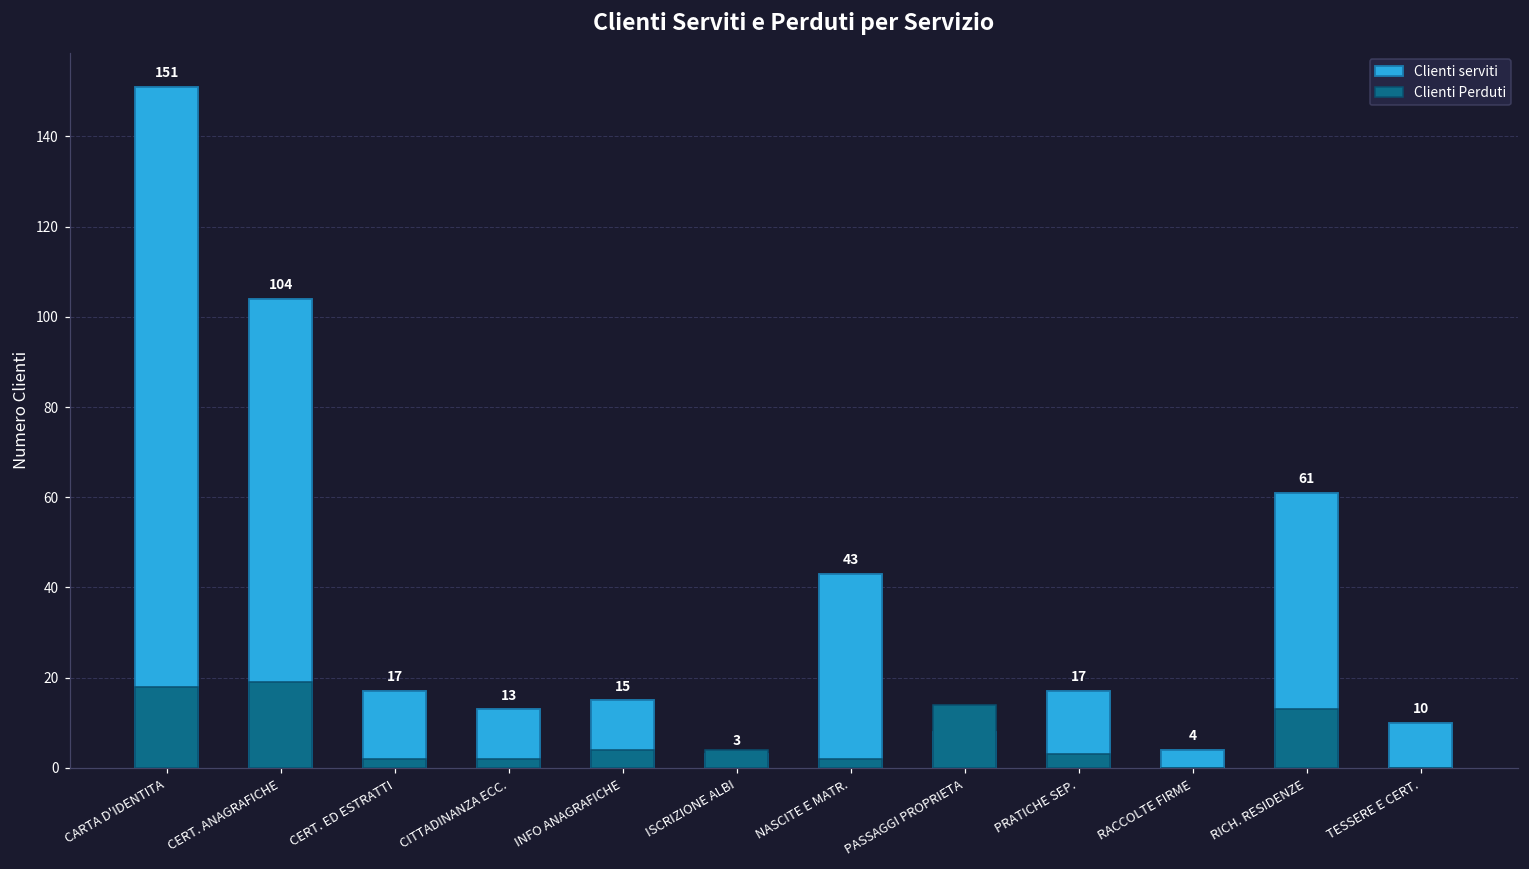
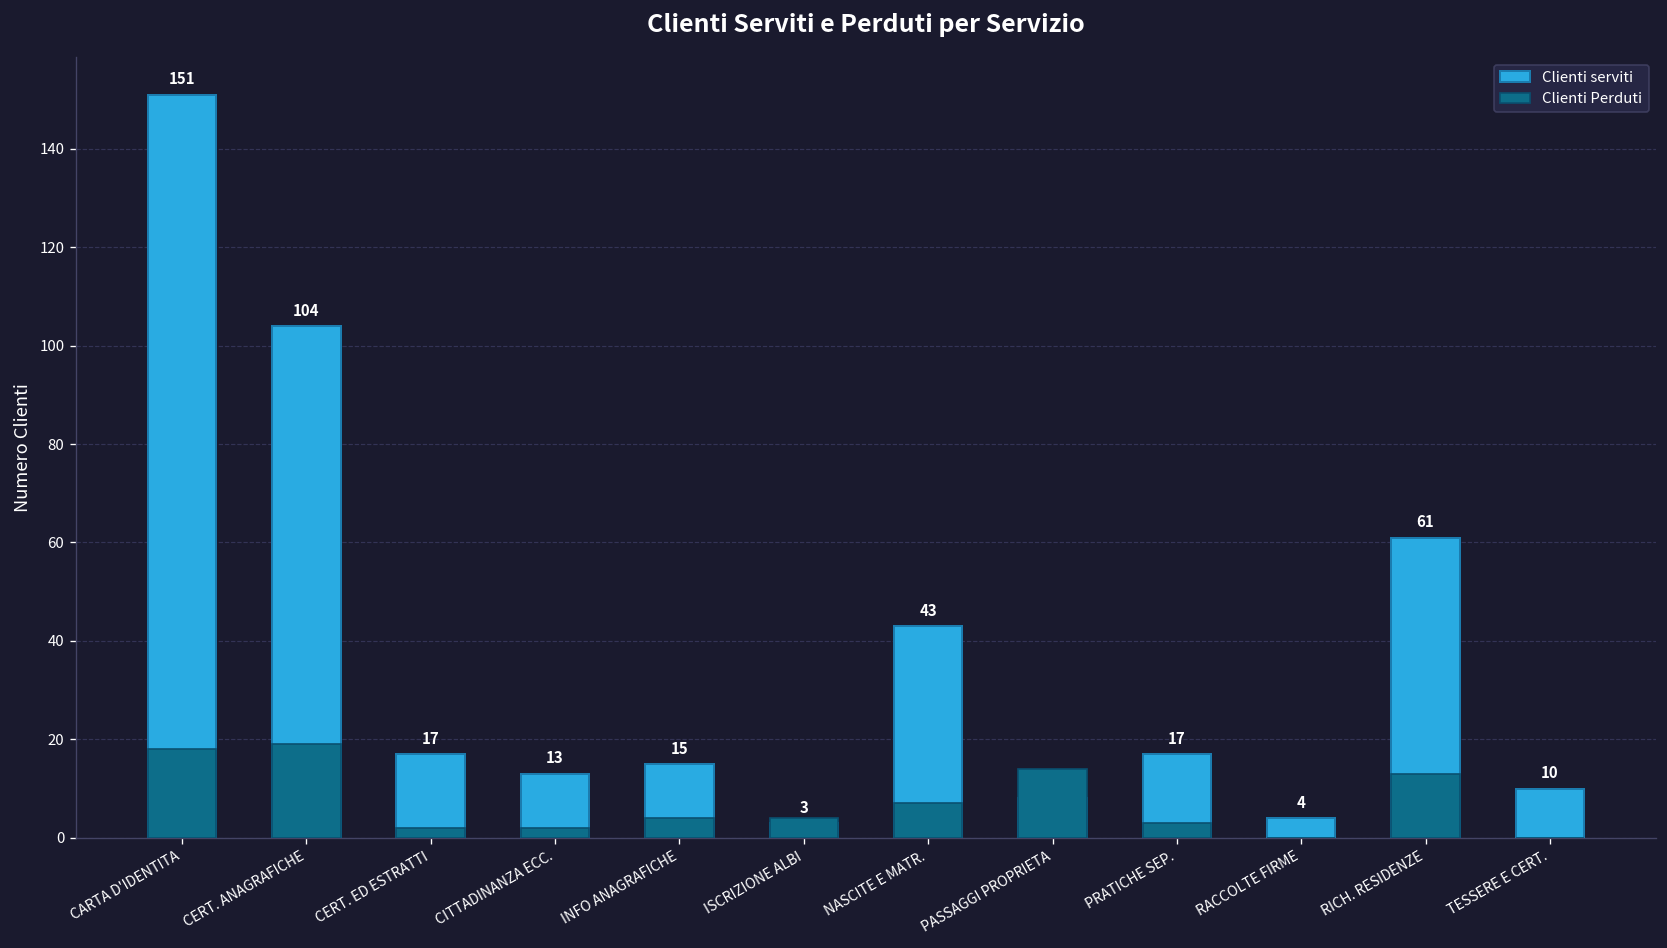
Clienti Perduti, NASCITE E MATR.: 2 -> 7
